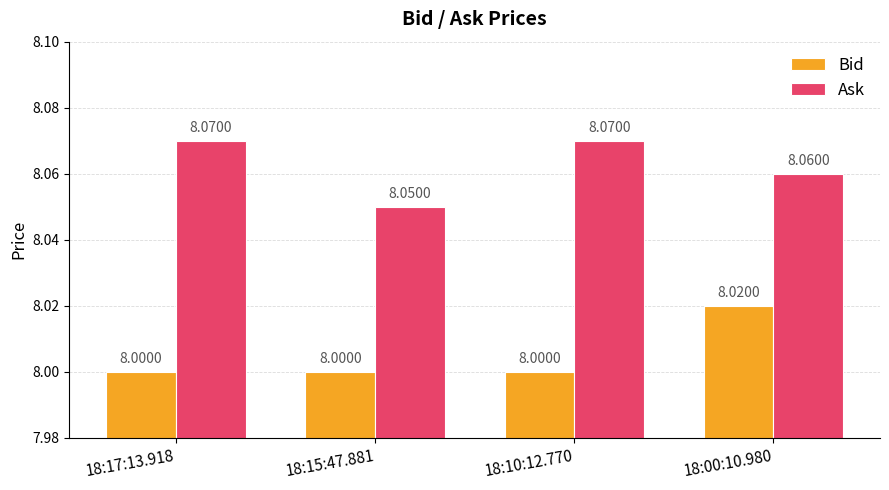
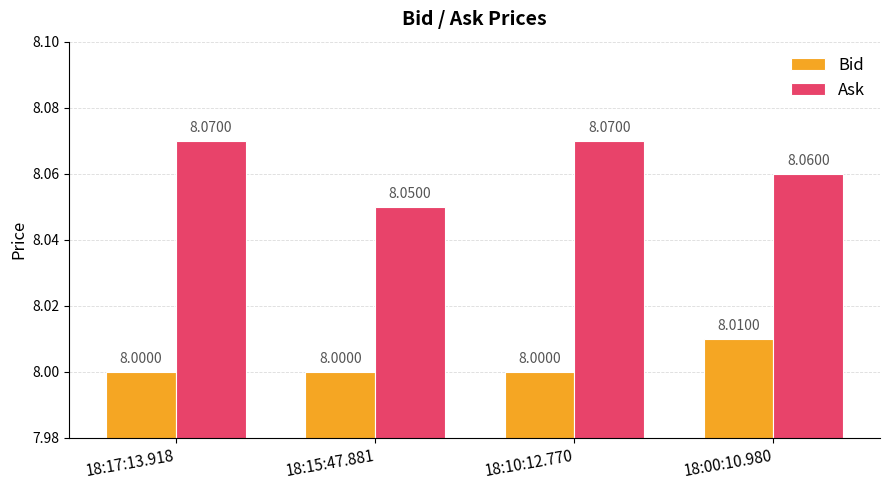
Bid, 18:00:10.980: 8.0200 -> 8.0100
